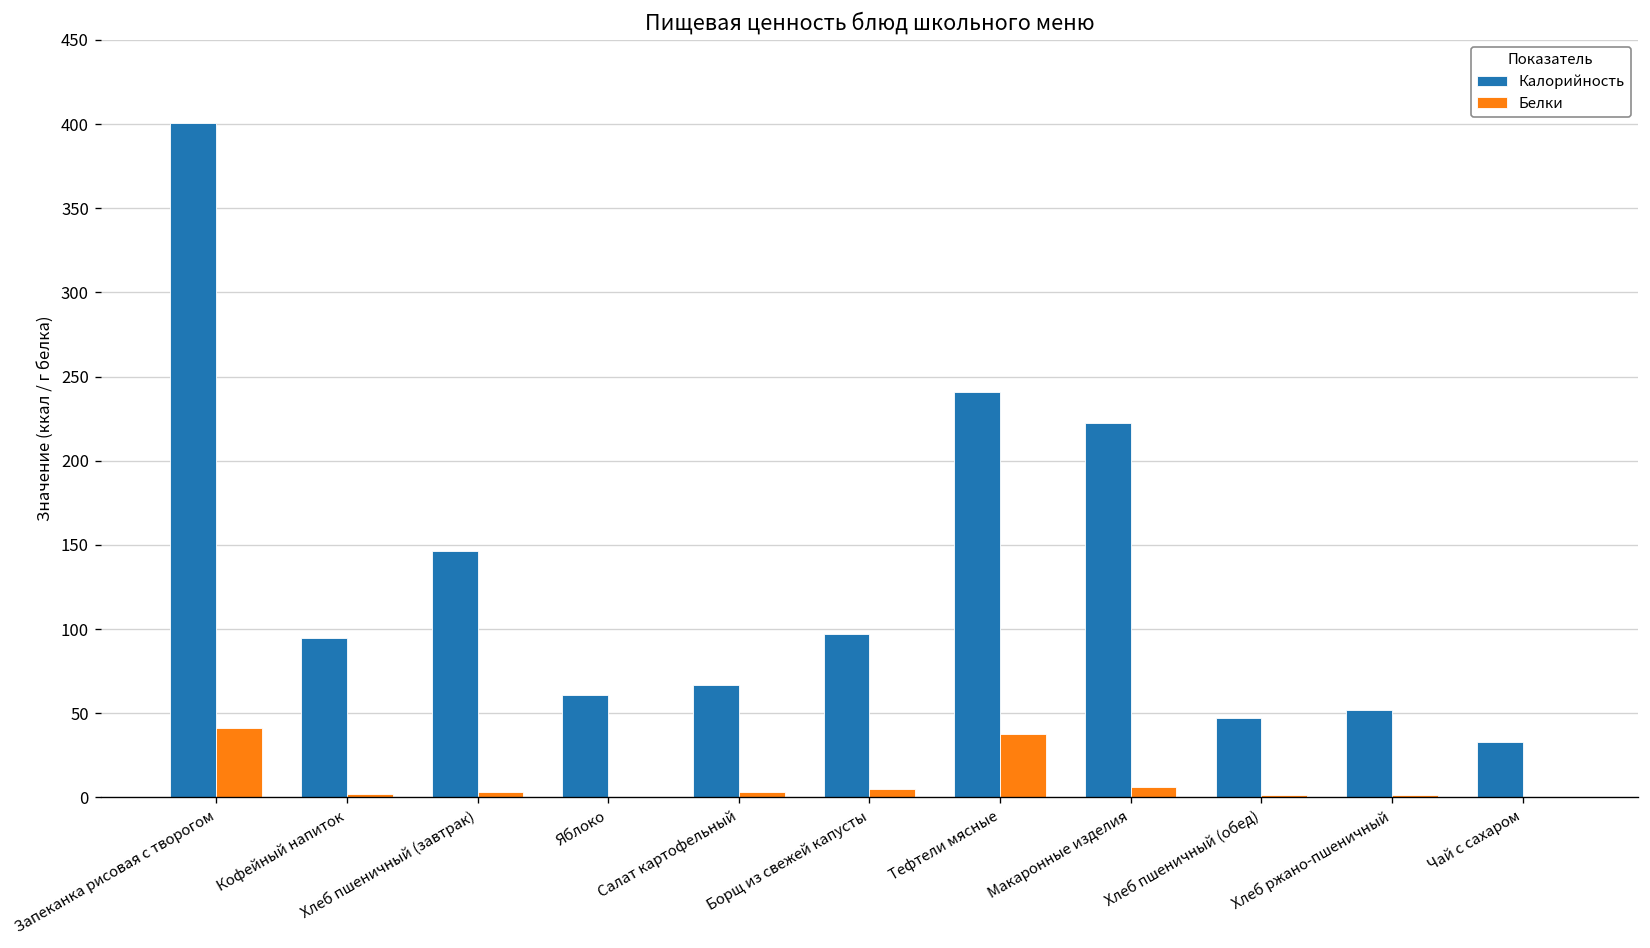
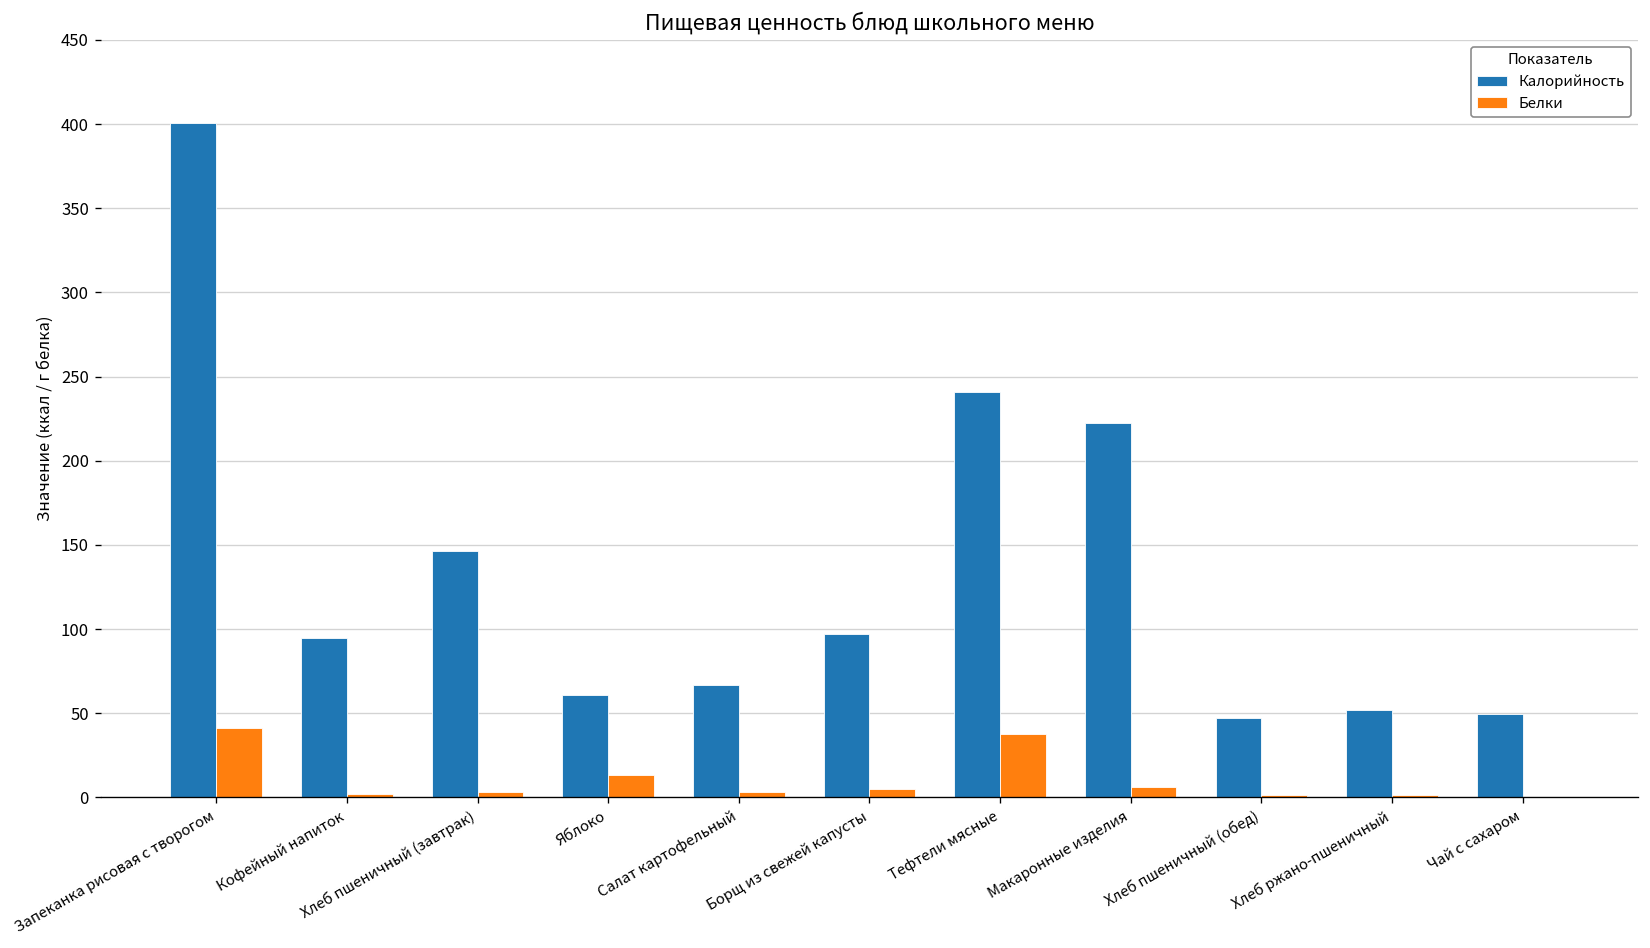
Белки, Яблоко: 1 -> 13
Калорийность, Чай с сахаром: 33 -> 49
